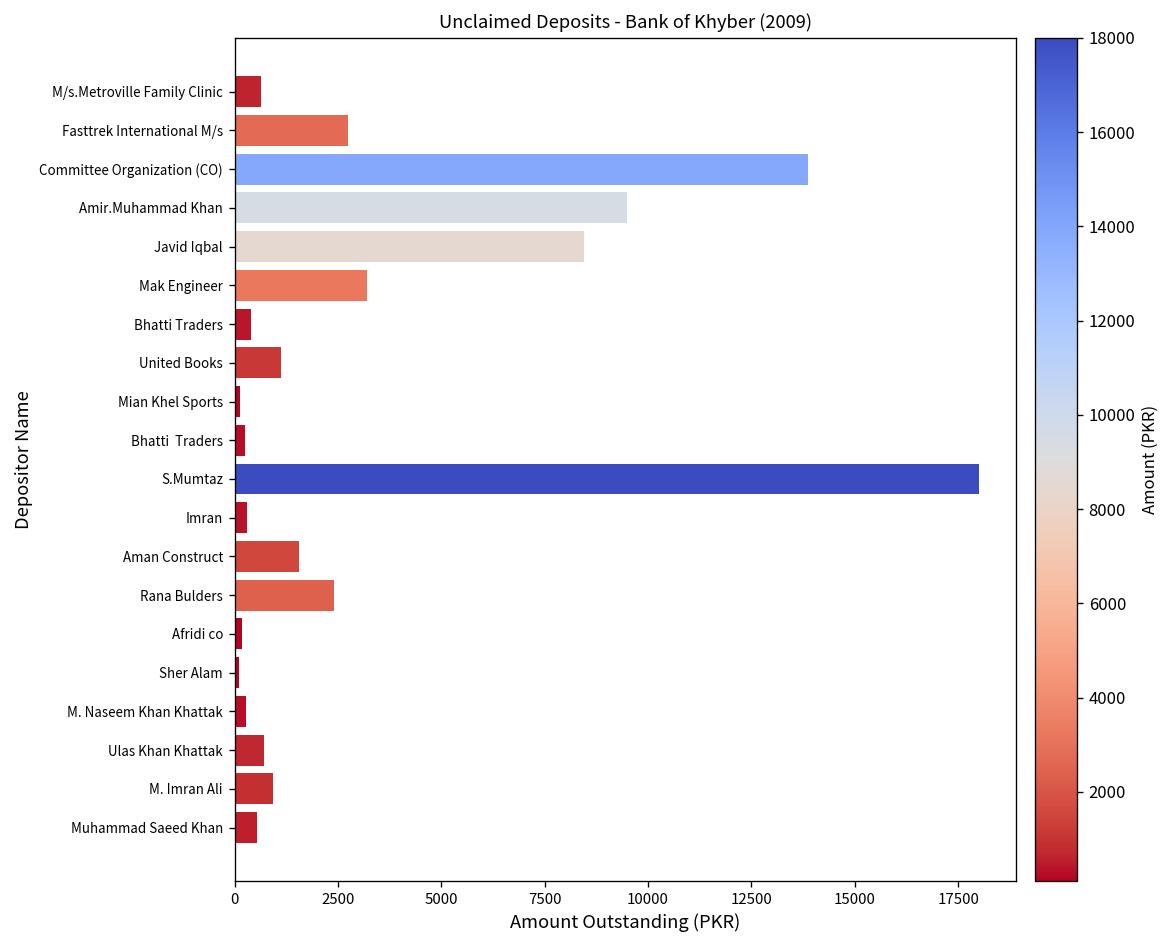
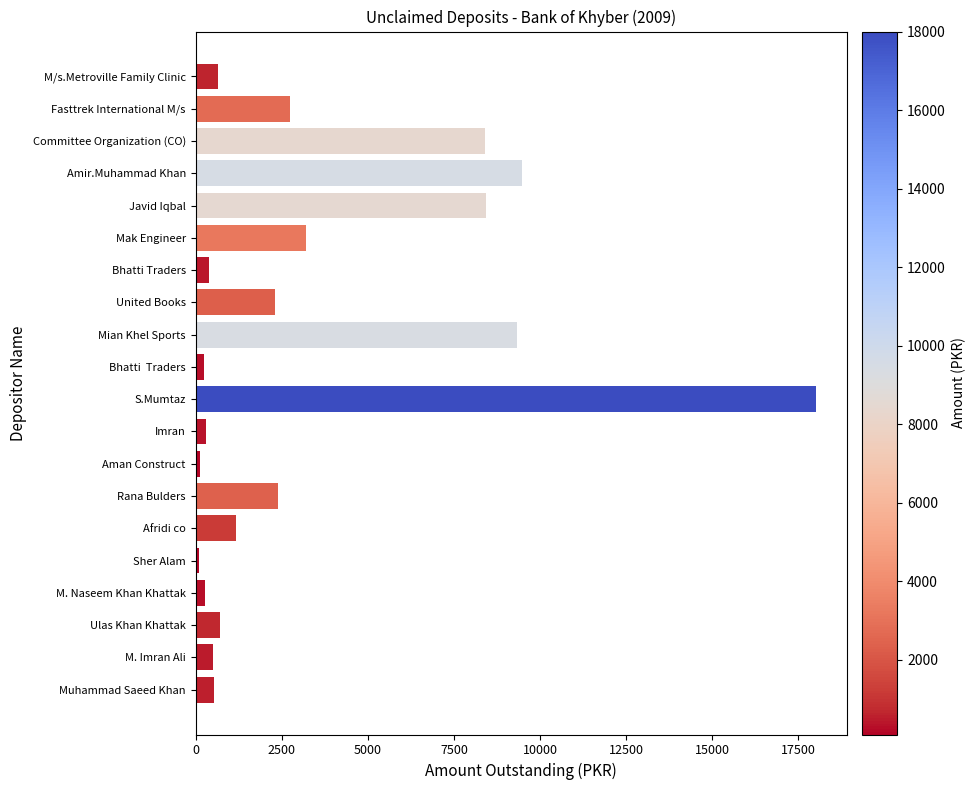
Committee Organization (CO): 13900 -> 8400
United Books: 1100 -> 2300
Mian Khel Sports: 100 -> 9300
Aman Construct: 1500 -> 100
Afridi co: 200 -> 1200
M. Imran Ali: 900 -> 500
